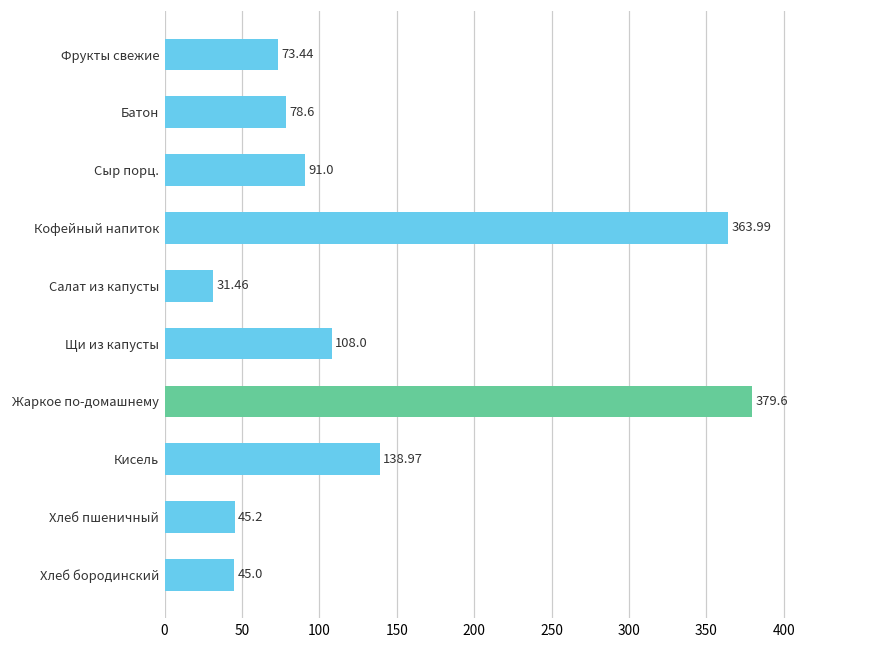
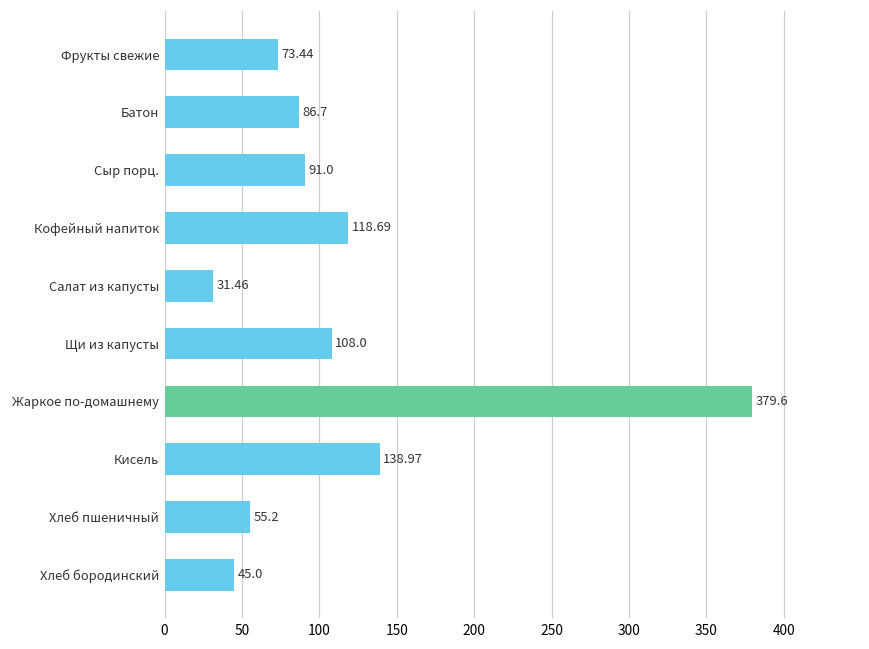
Батон: 78.6 -> 86.7
Кофейный напиток: 363.99 -> 118.69
Хлеб пшеничный: 45.2 -> 55.2
